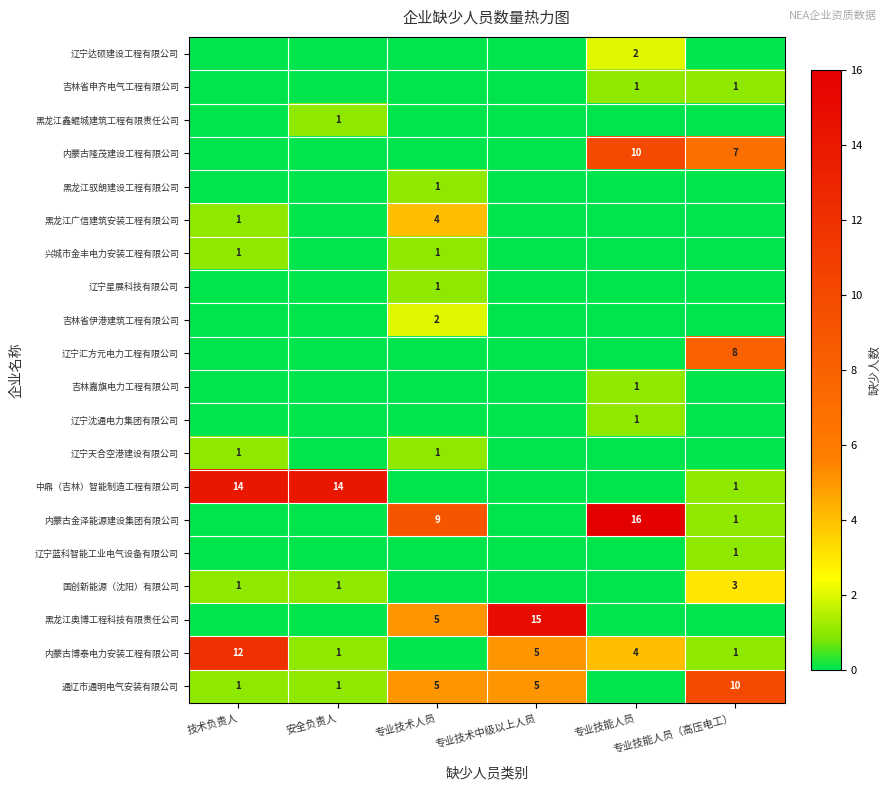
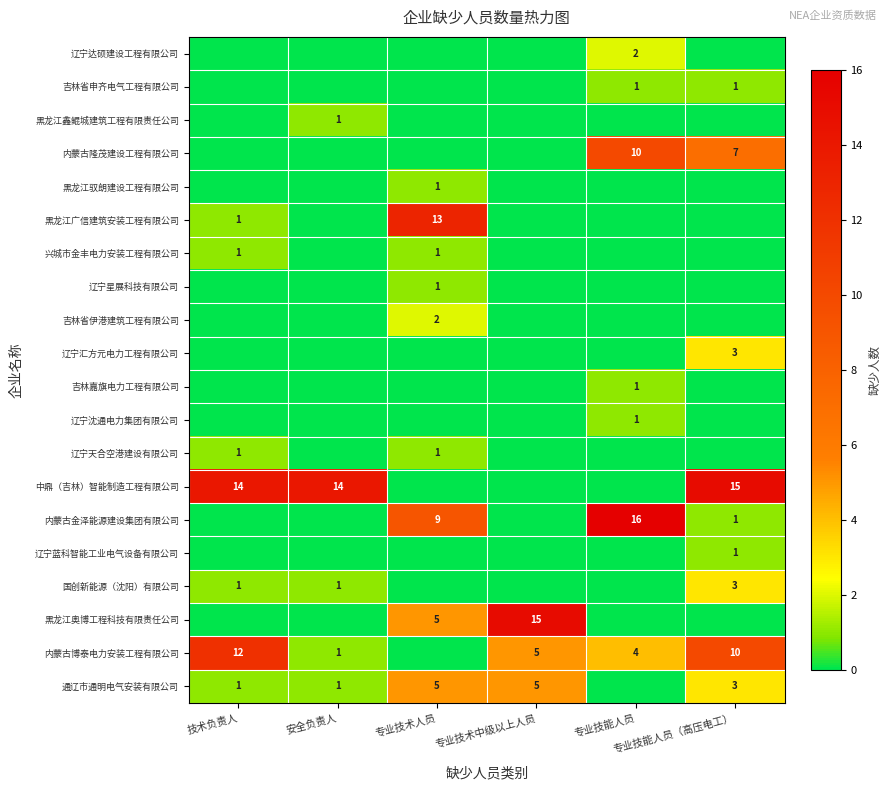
黑龙江广信建筑安装工程有限公司, 专业技术人员: 4 -> 13
辽宁汇方元电力工程有限公司, 专业技能人员（高压电工）: 8 -> 3
中鼎（吉林）智能制造工程有限公司, 专业技能人员（高压电工）: 1 -> 15
内蒙古博泰电力安装工程有限公司, 专业技能人员（高压电工）: 1 -> 10
通辽市通明电气安装有限公司, 专业技能人员（高压电工）: 10 -> 3
